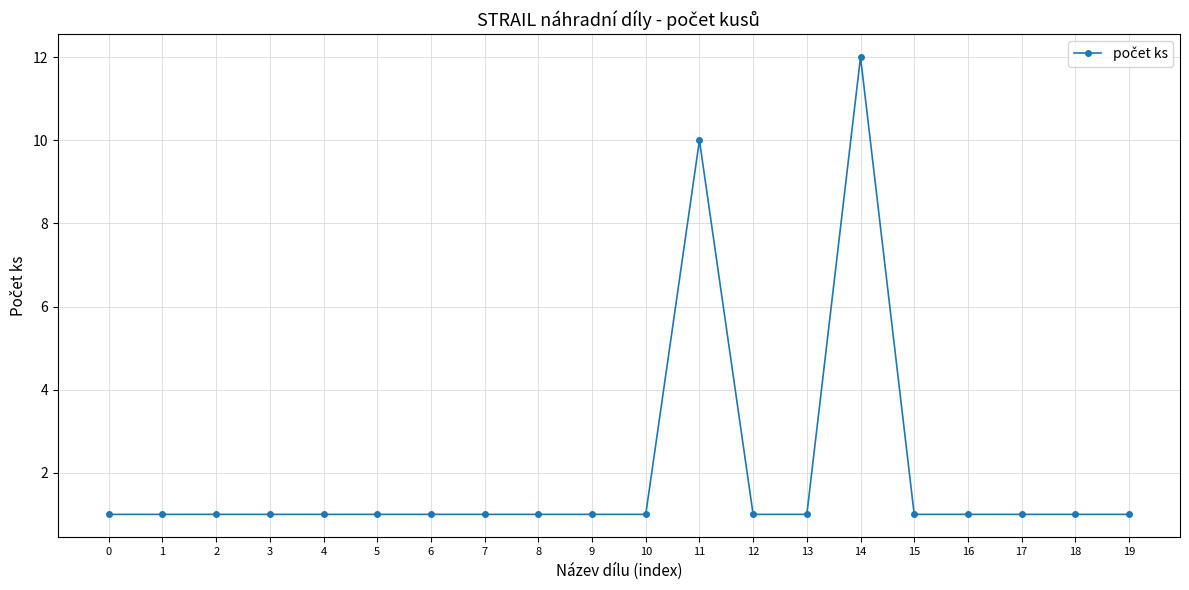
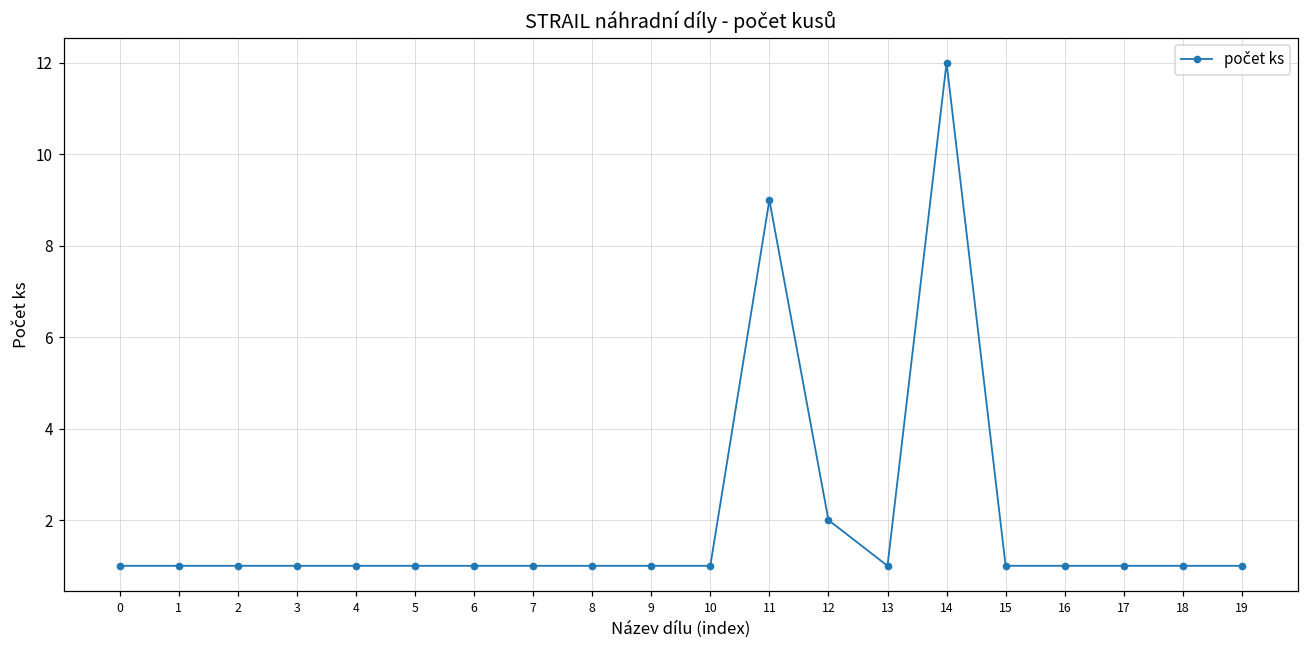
11: 10 -> 9
12: 1 -> 2
